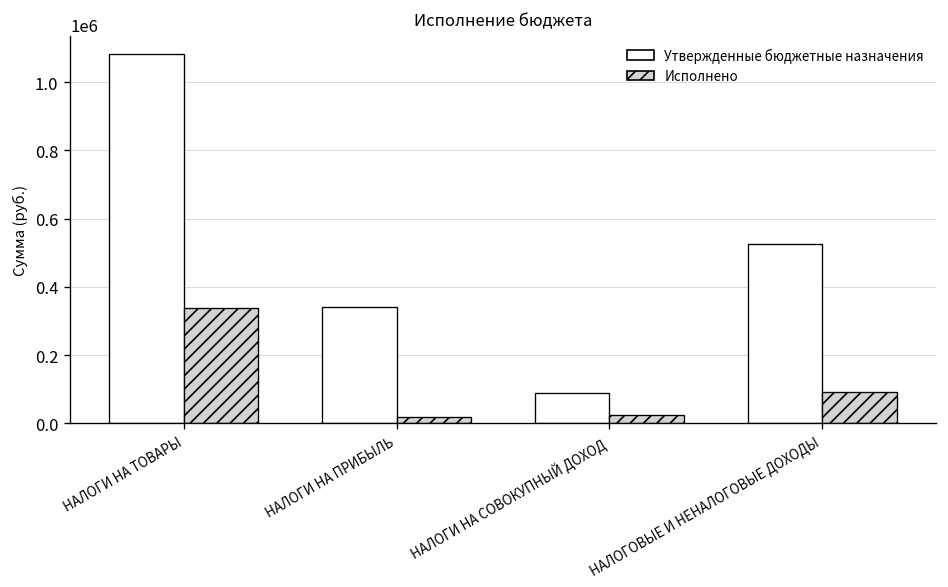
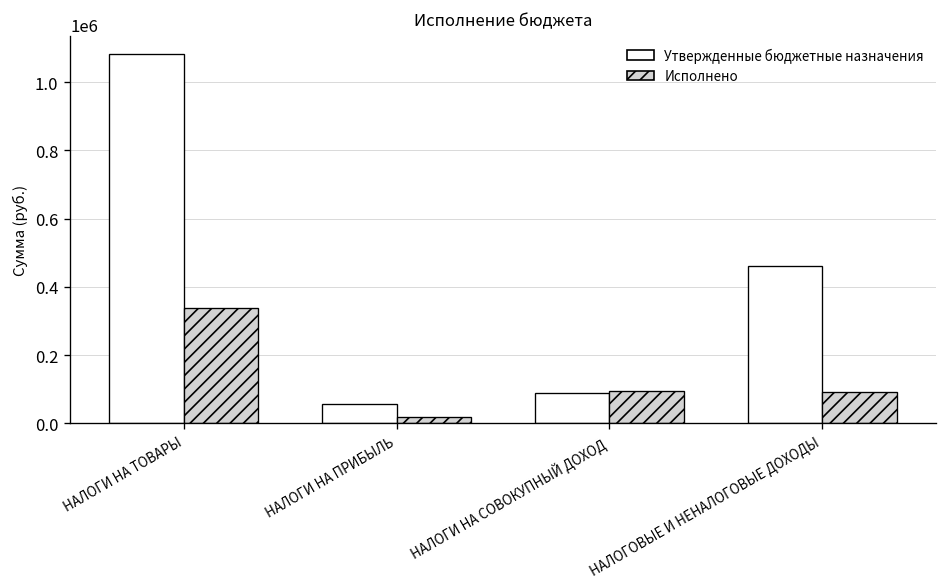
Утвержденные бюджетные назначения, НАЛОГИ НА ПРИБЫЛЬ: 340000 -> 60000
Исполнено, НАЛОГИ НА СОВОКУПНЫЙ ДОХОД: 20000 -> 90000
Утвержденные бюджетные назначения, НАЛОГОВЫЕ И НЕНАЛОГОВЫЕ ДОХОДЫ: 530000 -> 460000
